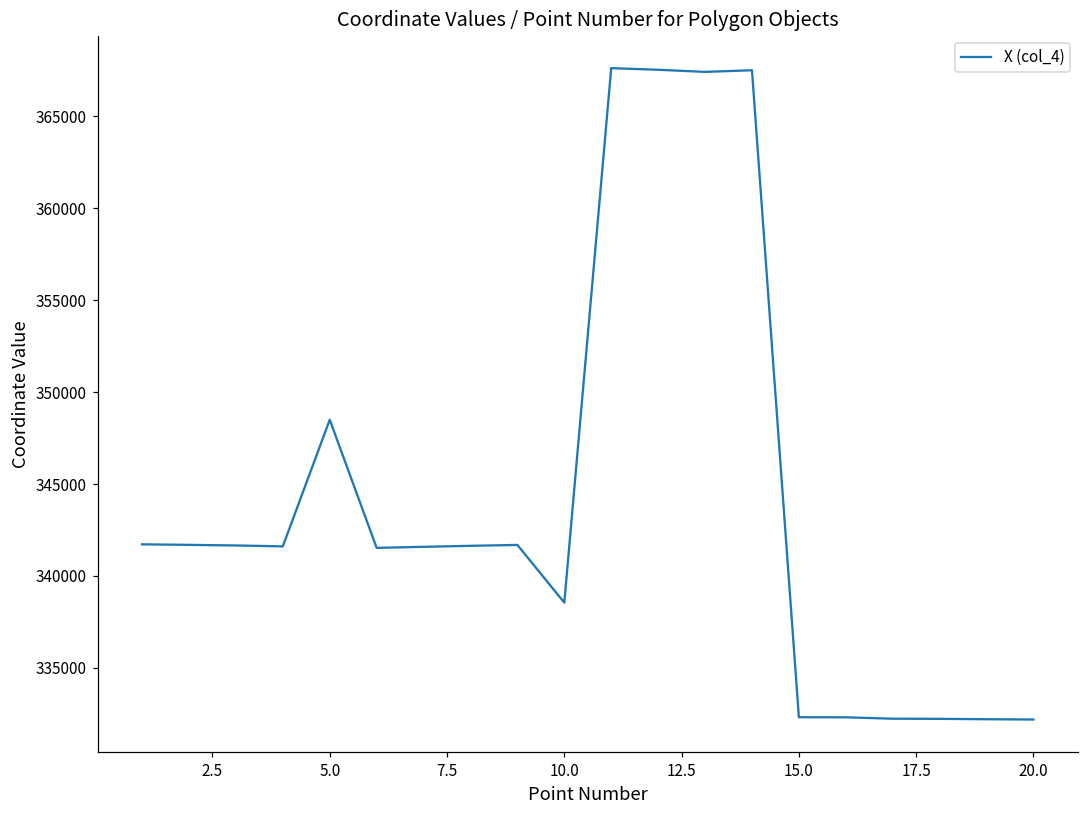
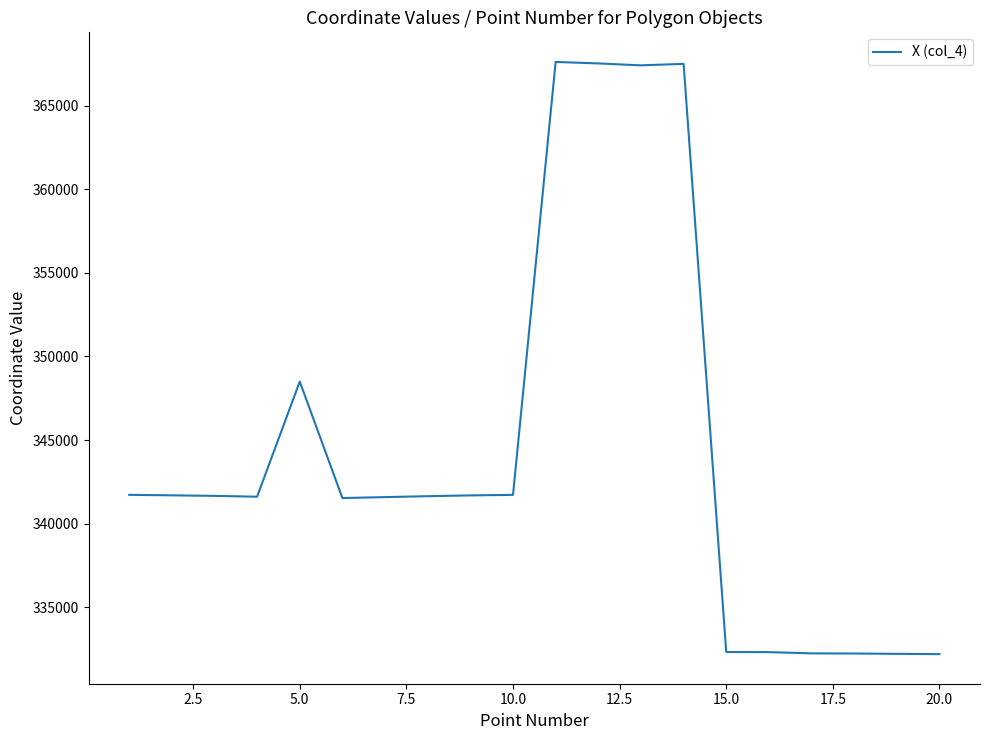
10.0: 338500 -> 341700
